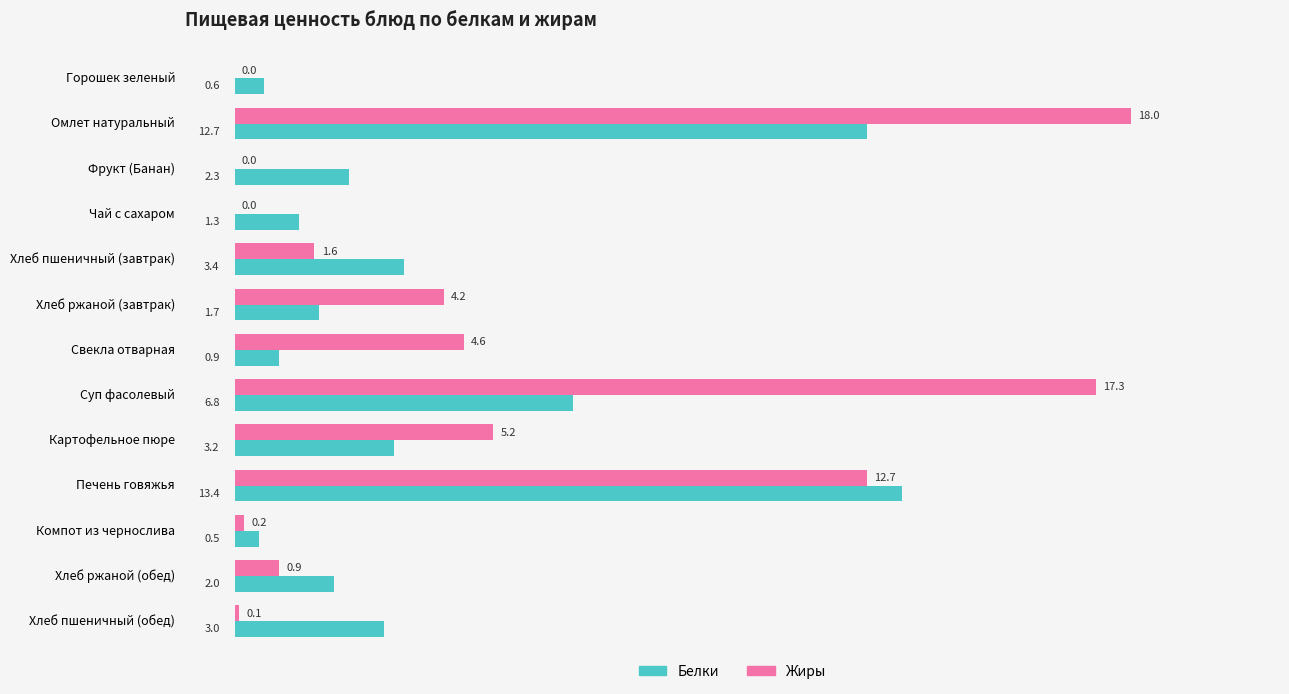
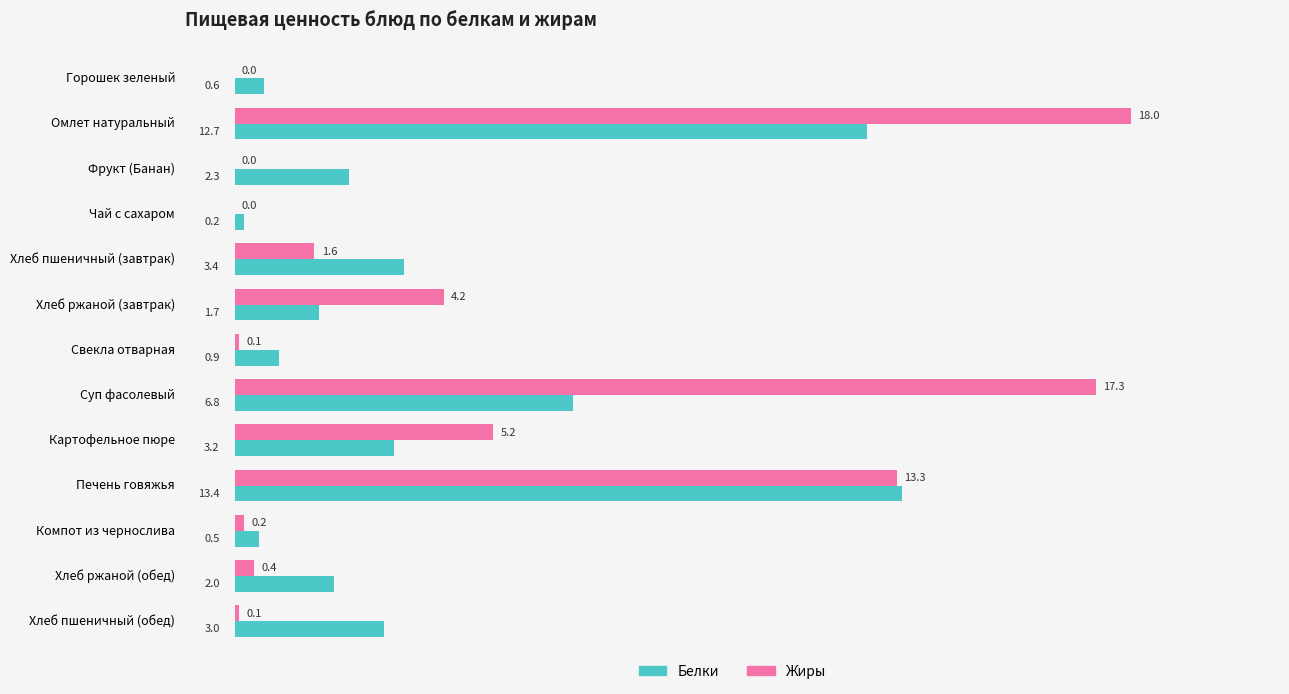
Белки, Чай с сахаром: 1.3 -> 0.2
Жиры, Свекла отварная: 4.6 -> 0.1
Жиры, Печень говяжья: 12.7 -> 13.3
Жиры, Хлеб ржаной (обед): 0.9 -> 0.4
